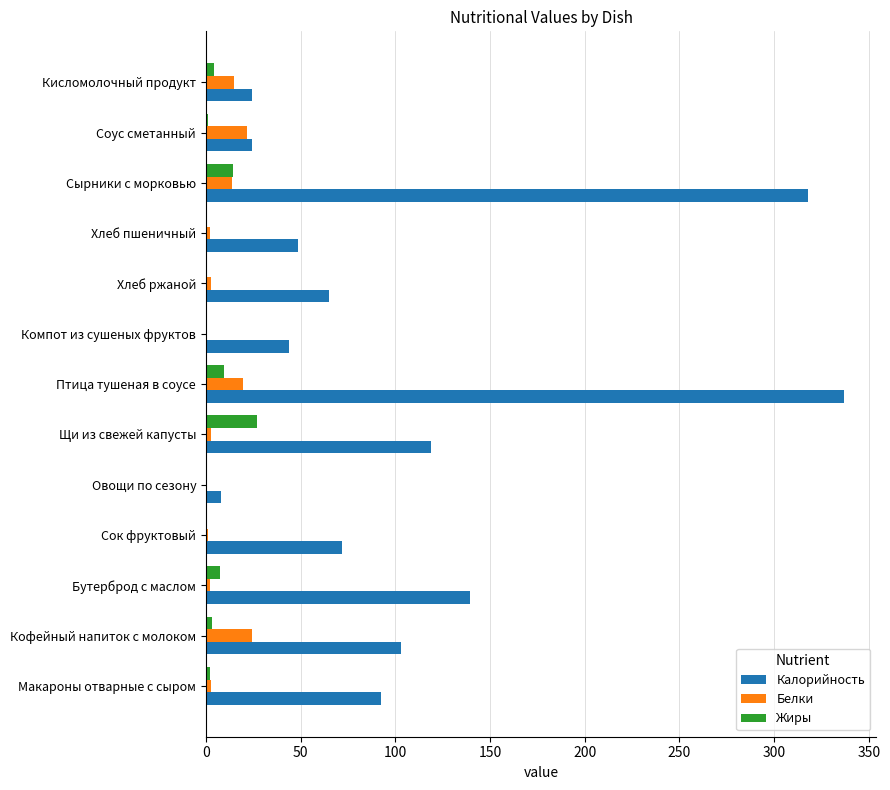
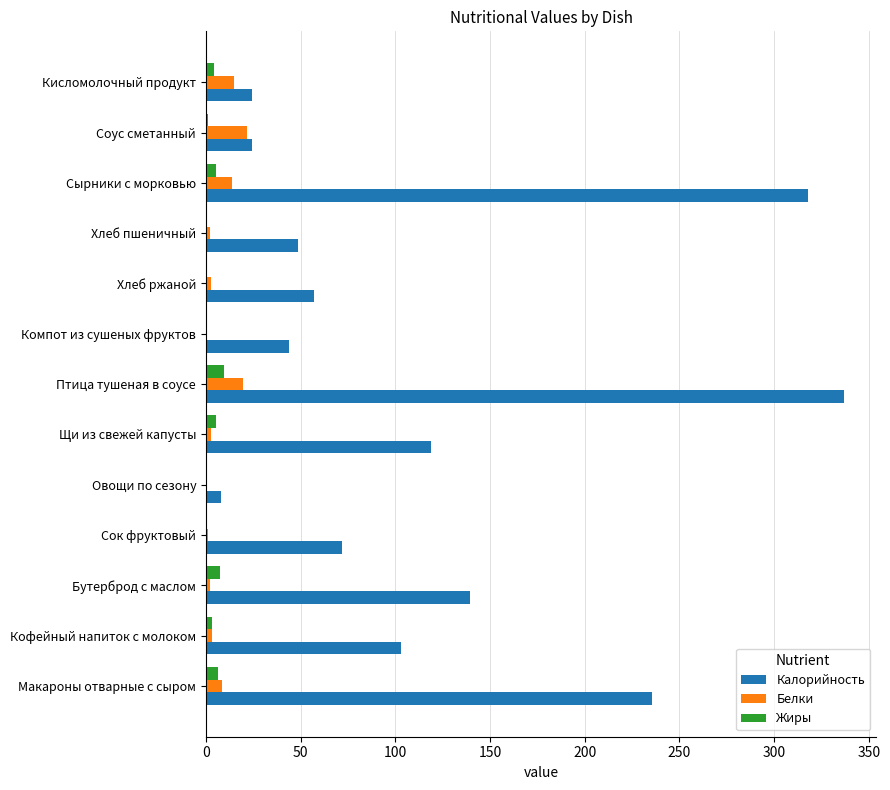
Жиры, Сырники с морковью: 15 -> 5
Калорийность, Хлеб ржаной: 65 -> 57
Жиры, Щи из свежей капусты: 27 -> 5
Белки, Кофейный напиток с молоком: 24 -> 3
Жиры, Макароны отварные с сыром: 2 -> 6
Белки, Макароны отварные с сыром: 3 -> 9
Калорийность, Макароны отварные с сыром: 93 -> 236
